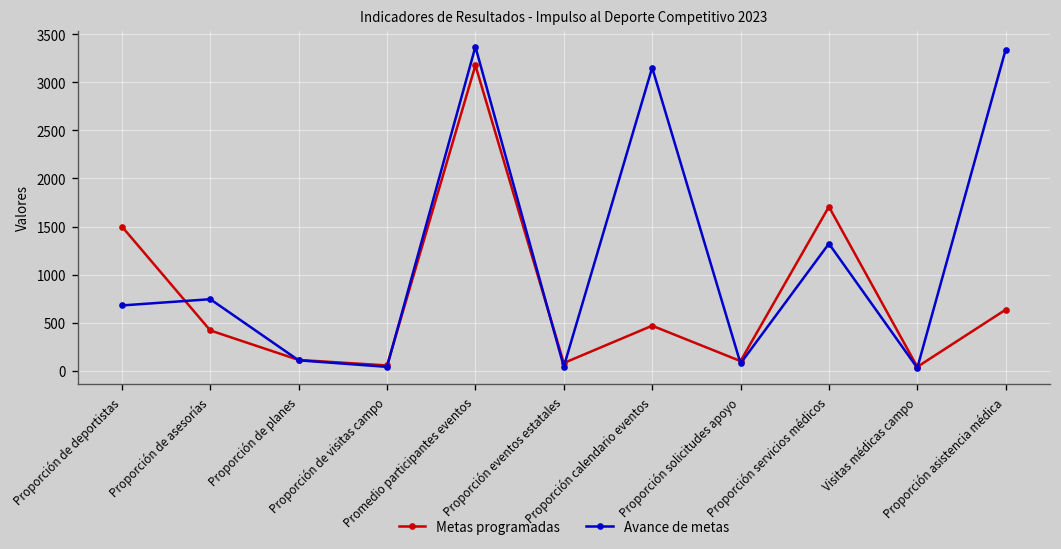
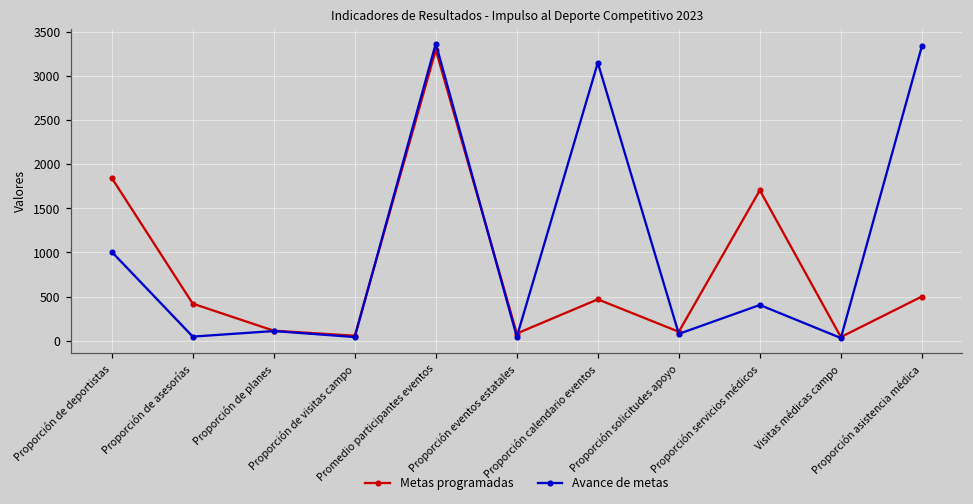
Metas programadas, Proporción de deportistas: 1500 -> 1800
Avance de metas, Proporción de deportistas: 700 -> 1000
Avance de metas, Proporción de asesorías: 700 -> 0
Metas programadas, Promedio participantes eventos: 3200 -> 3300
Avance de metas, Proporción servicios médicos: 1300 -> 400
Metas programadas, Proporción asistencia médica: 600 -> 500
